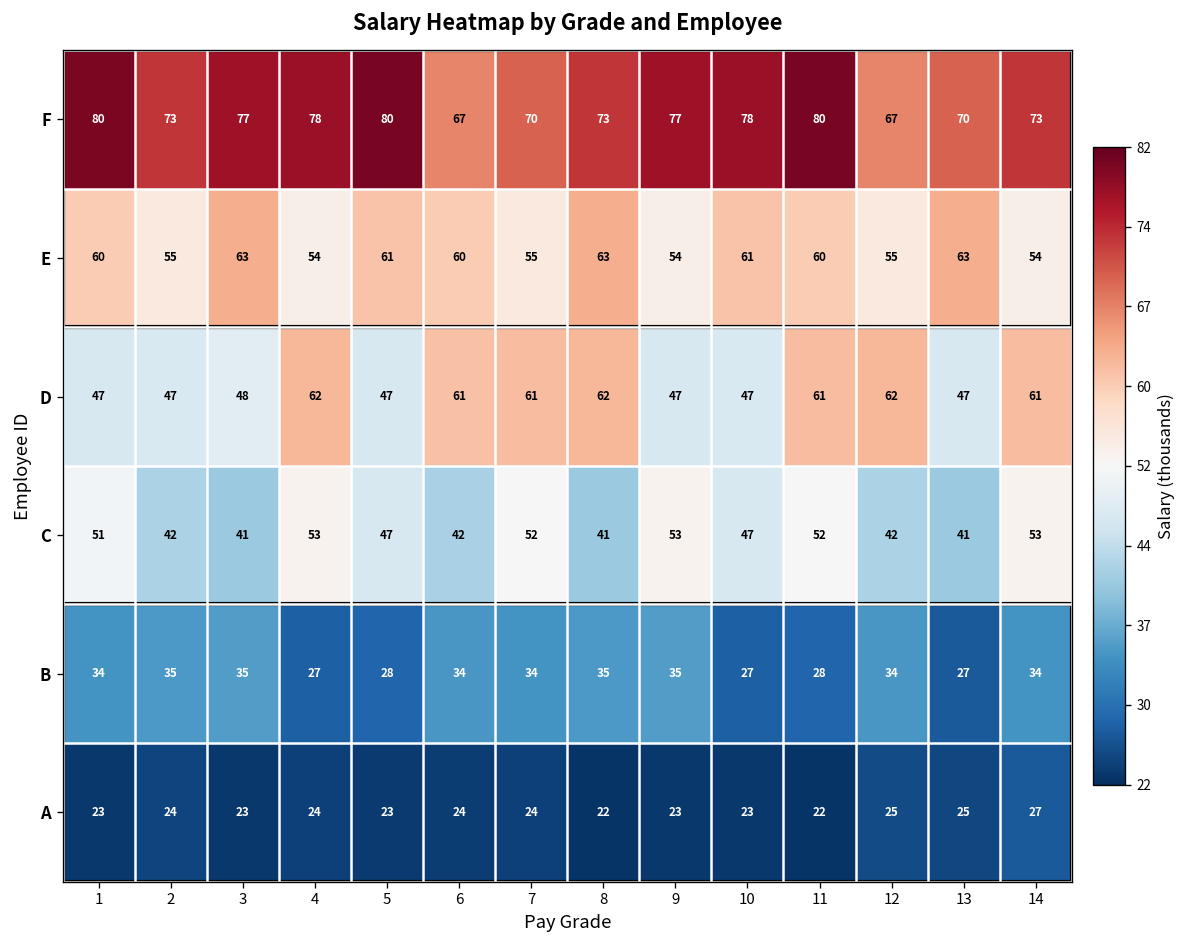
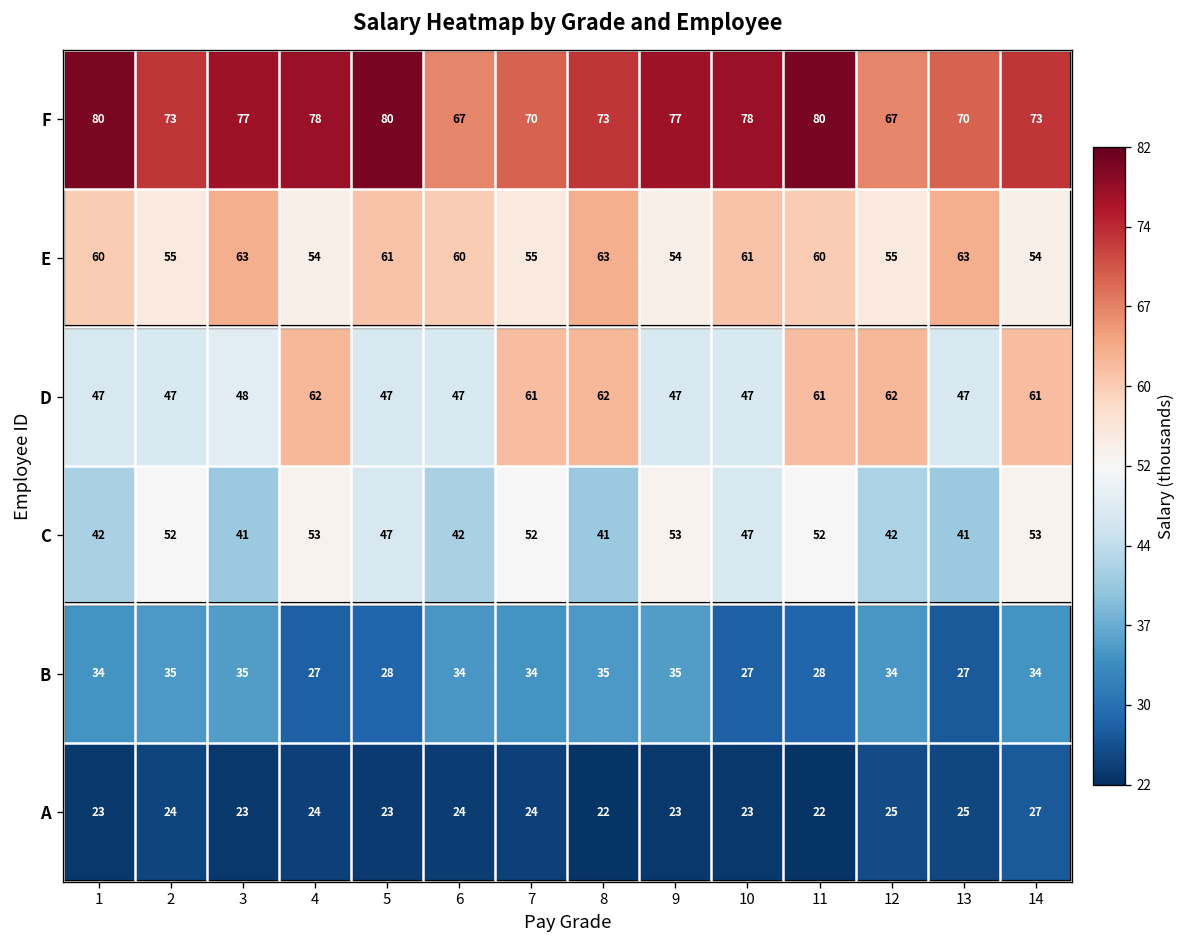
D, 6: 61 -> 47
C, 1: 51 -> 42
C, 2: 42 -> 52
